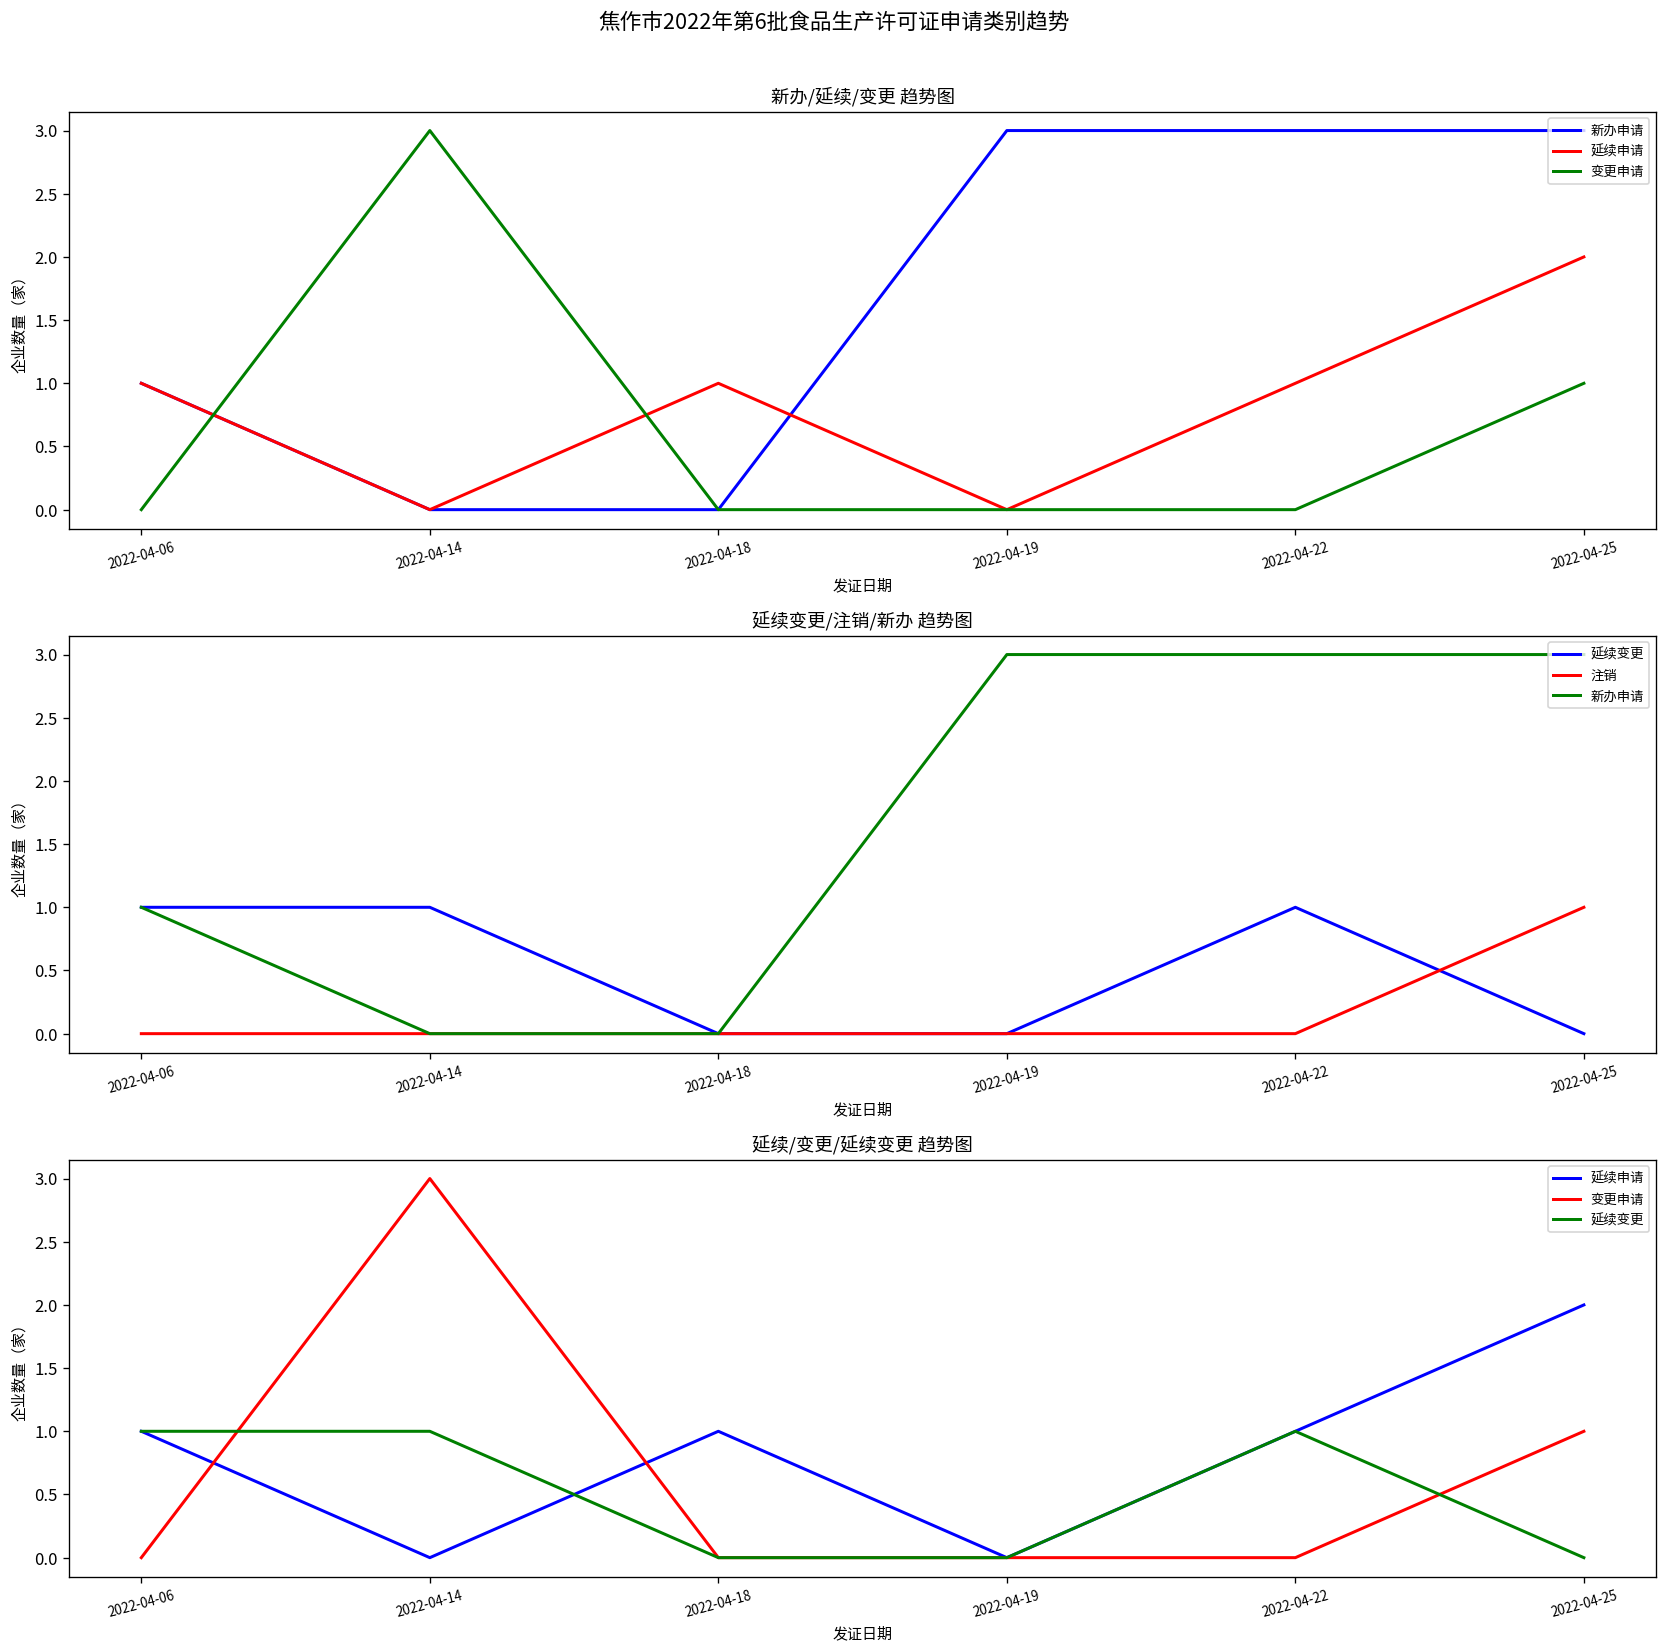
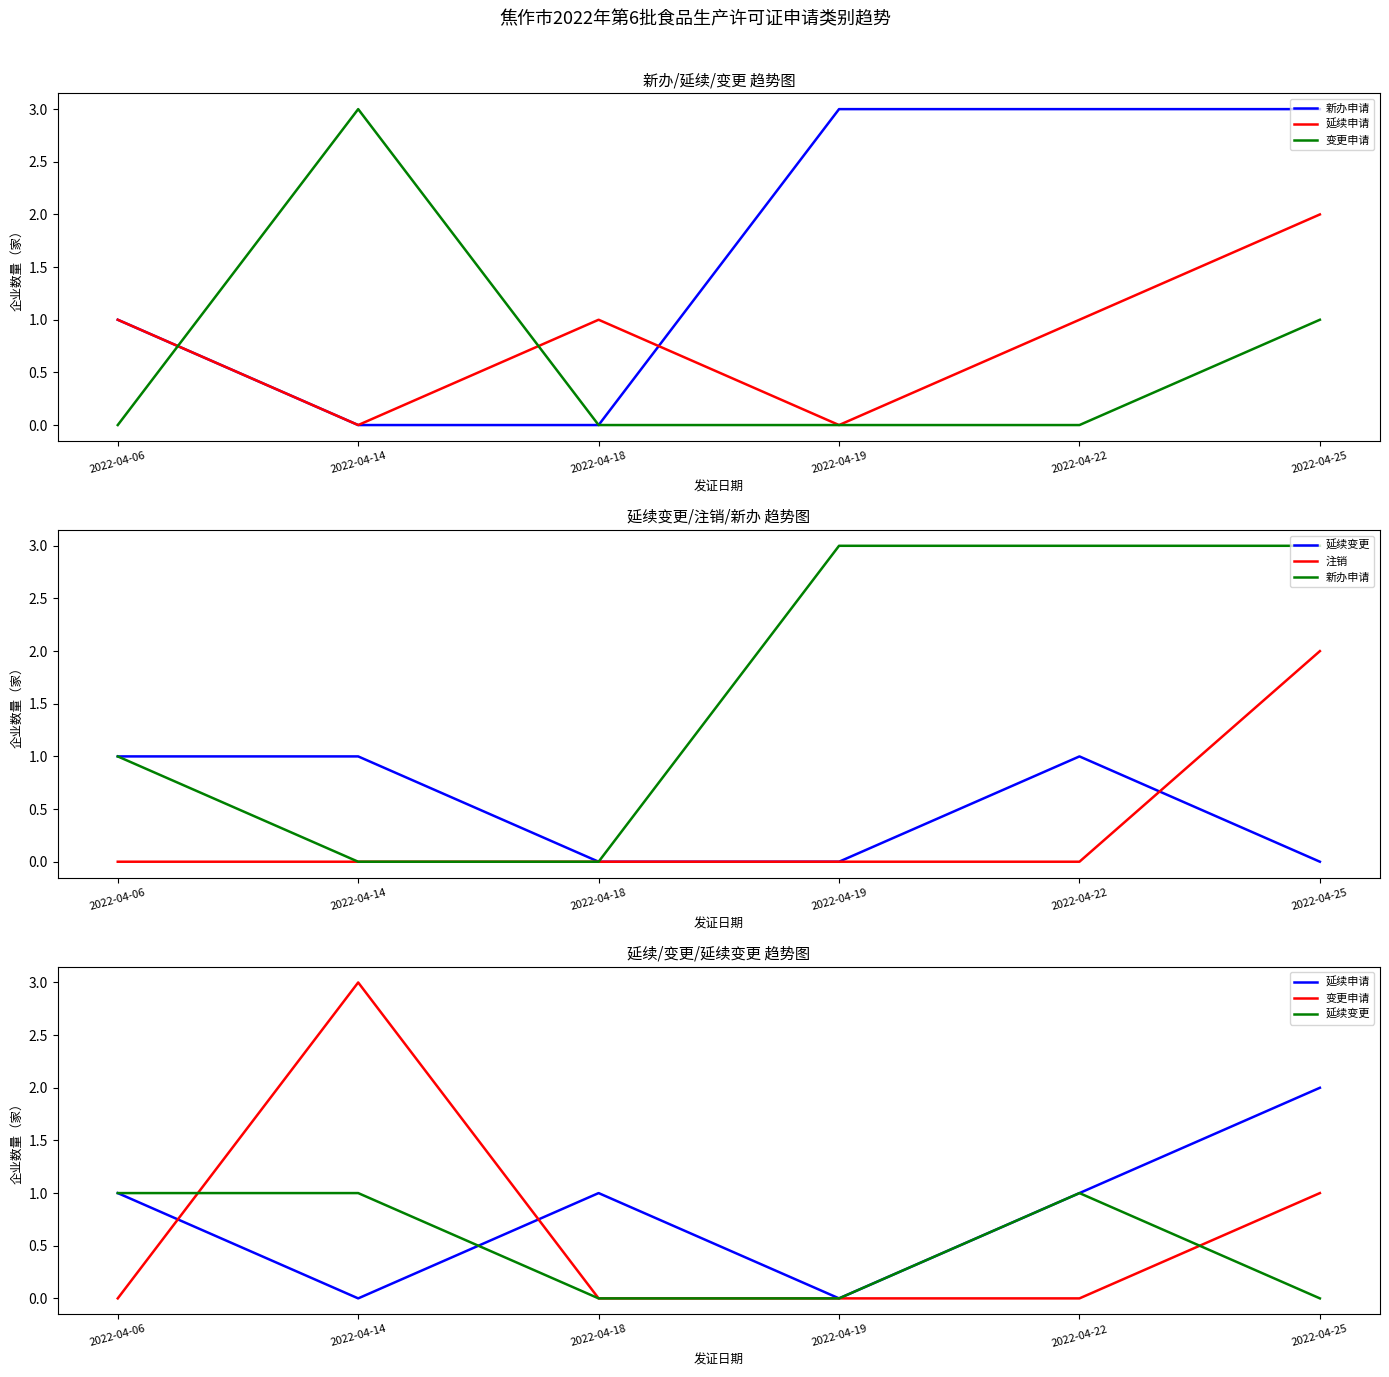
延续变更/注销/新办 趋势图, 注销, 2022-04-25: 1 -> 2
